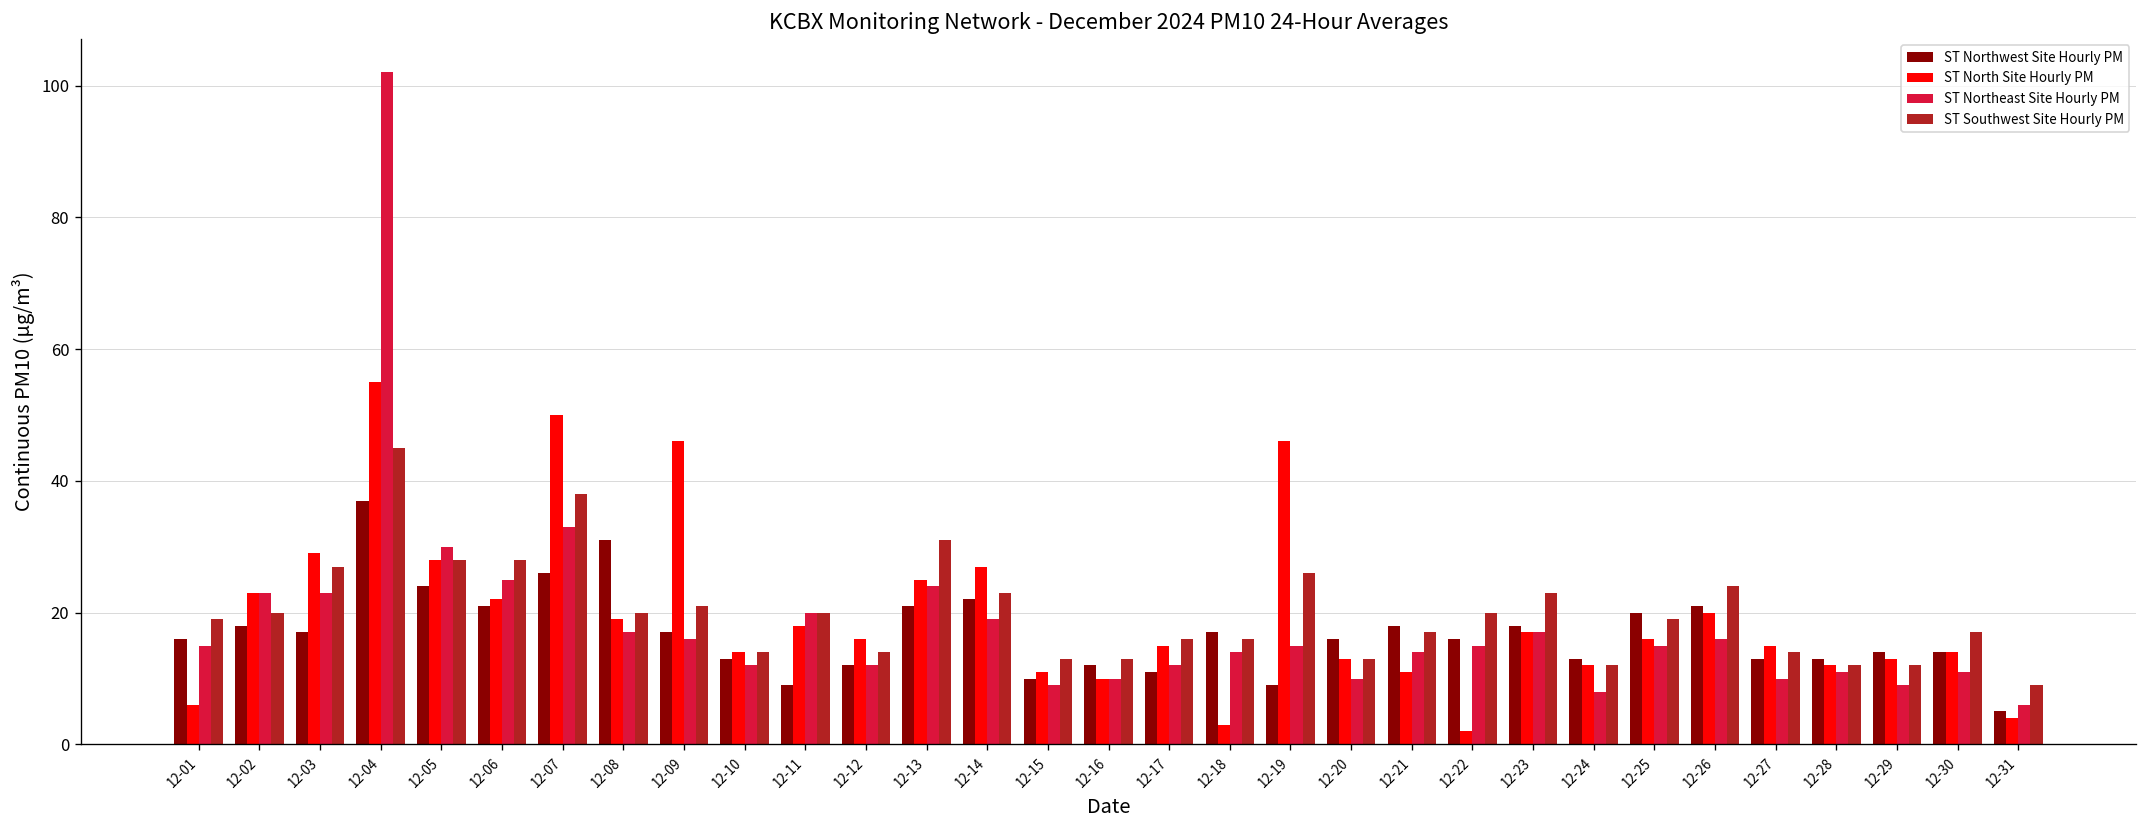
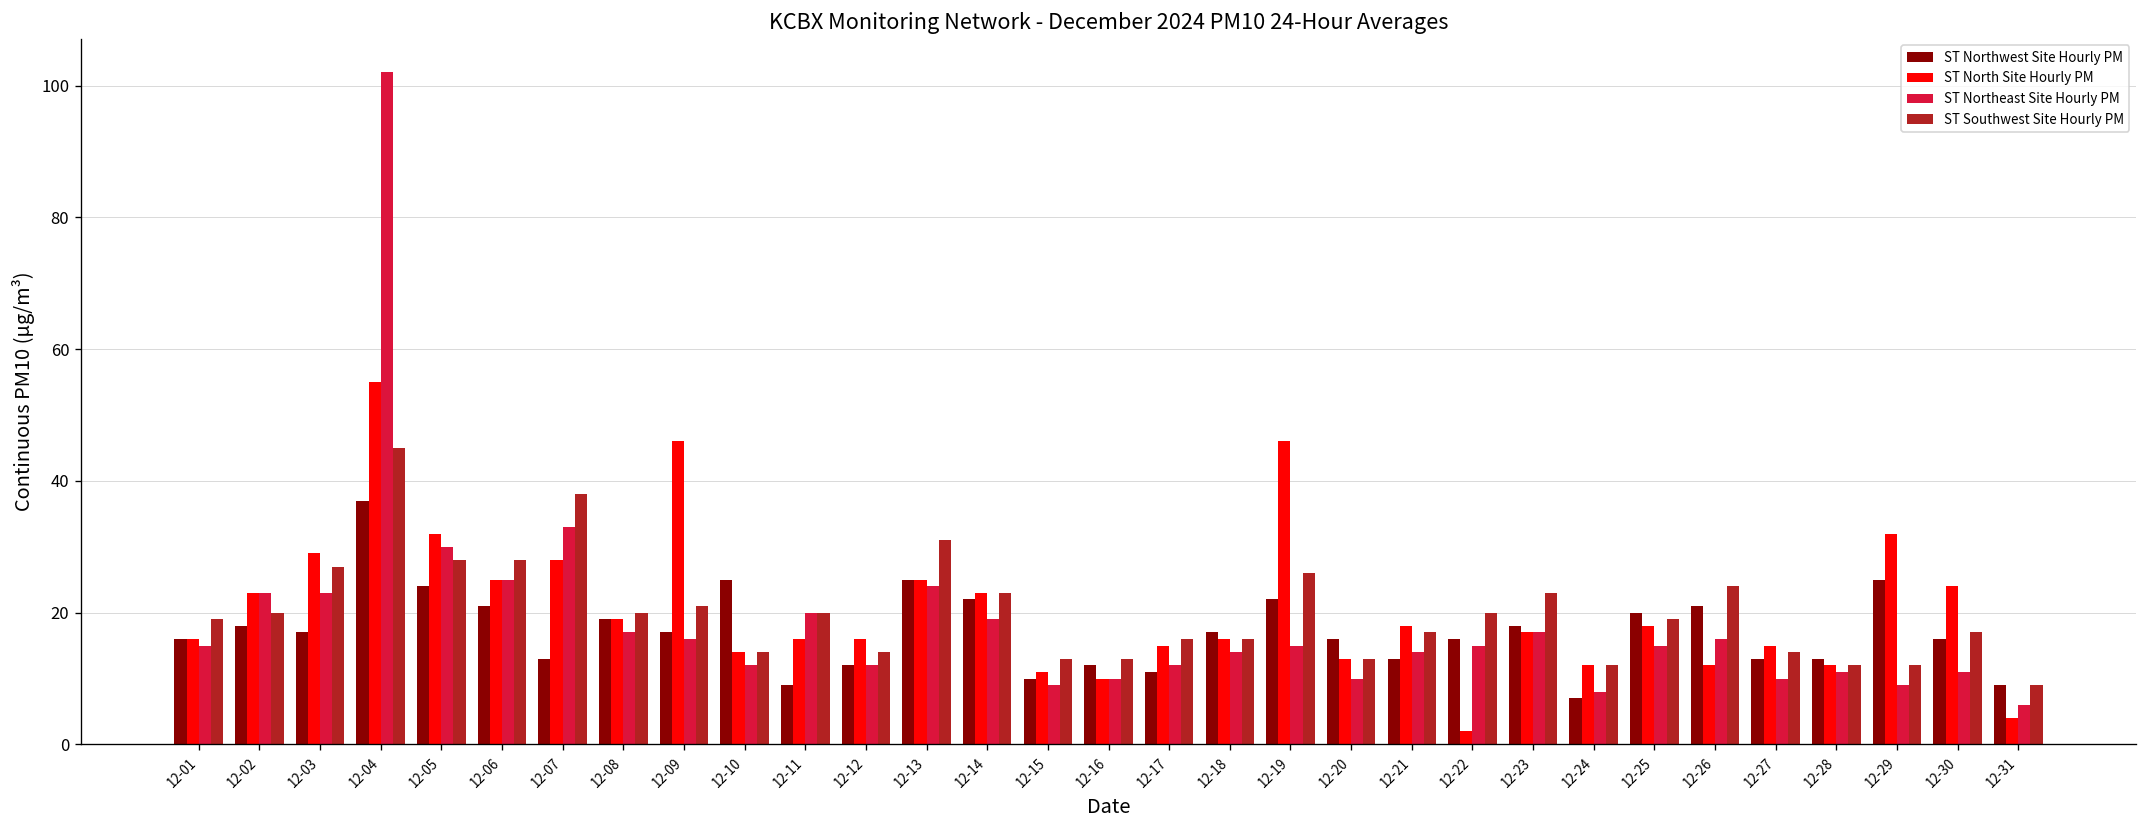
ST North Site Hourly PM, 12-01: 6 -> 16
ST North Site Hourly PM, 12-05: 28 -> 32
ST North Site Hourly PM, 12-06: 22 -> 25
ST Northwest Site Hourly PM, 12-07: 26 -> 13
ST North Site Hourly PM, 12-07: 50 -> 28
ST Northwest Site Hourly PM, 12-08: 31 -> 19
ST Northwest Site Hourly PM, 12-10: 13 -> 25
ST North Site Hourly PM, 12-11: 18 -> 16
ST Northwest Site Hourly PM, 12-13: 21 -> 25
ST North Site Hourly PM, 12-14: 27 -> 23
ST North Site Hourly PM, 12-18: 3 -> 16
ST Northwest Site Hourly PM, 12-19: 9 -> 22
ST Northwest Site Hourly PM, 12-21: 18 -> 13
ST North Site Hourly PM, 12-21: 11 -> 18
ST Northwest Site Hourly PM, 12-24: 13 -> 7
ST North Site Hourly PM, 12-25: 16 -> 18
ST North Site Hourly PM, 12-26: 20 -> 12
ST Northwest Site Hourly PM, 12-29: 14 -> 25
ST North Site Hourly PM, 12-29: 13 -> 32
ST Northwest Site Hourly PM, 12-30: 14 -> 16
ST North Site Hourly PM, 12-30: 14 -> 24
ST Northwest Site Hourly PM, 12-31: 5 -> 9
